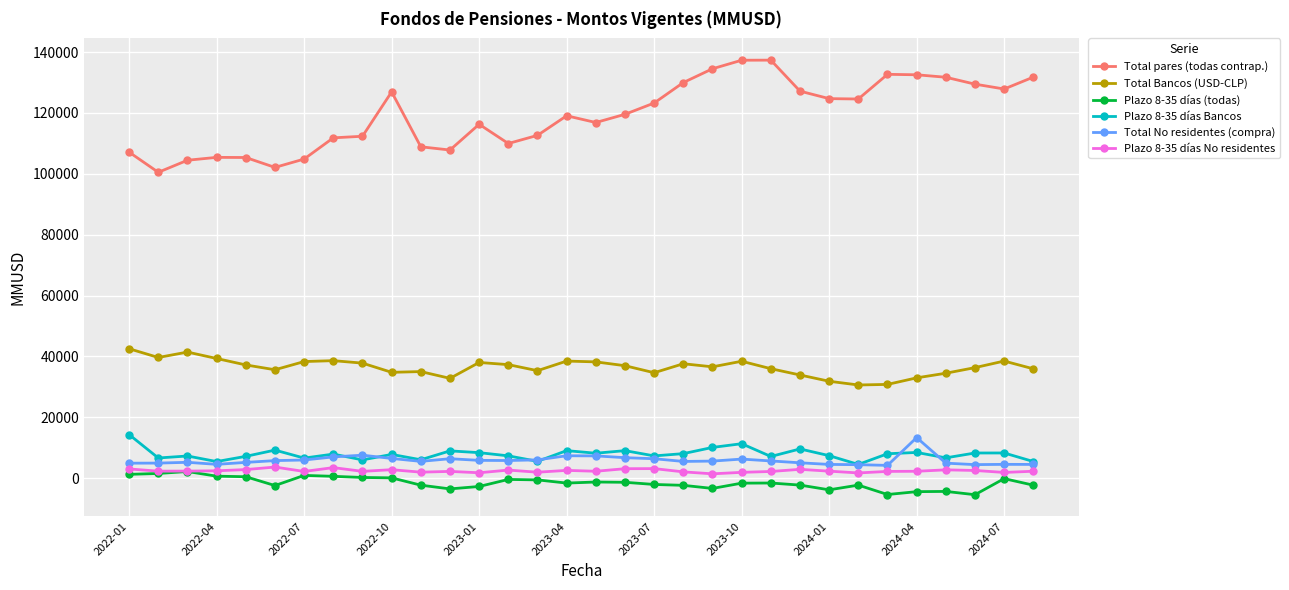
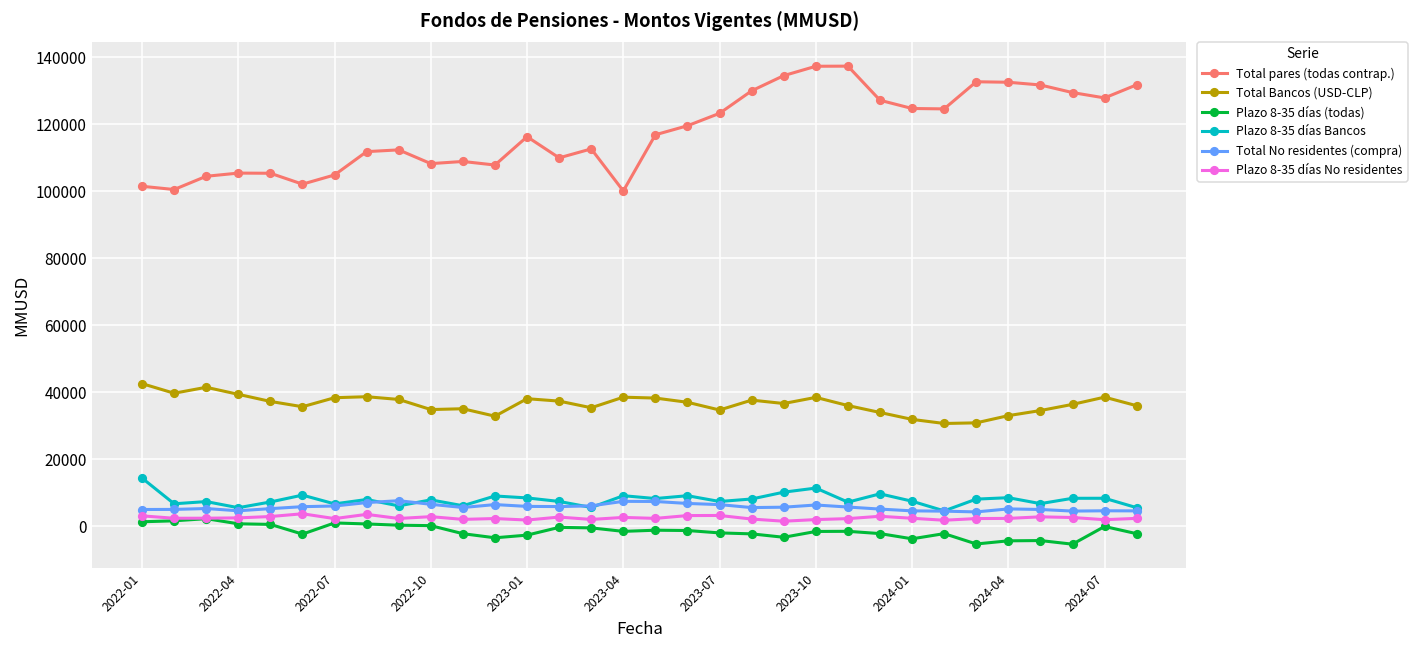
Total pares (todas contrap.), 2022-01: 107000 -> 101000
Total pares (todas contrap.), 2022-10: 127000 -> 108000
Total pares (todas contrap.), 2023-04: 119000 -> 100000
Total No residentes (compra), 2024-04: 13000 -> 5000
